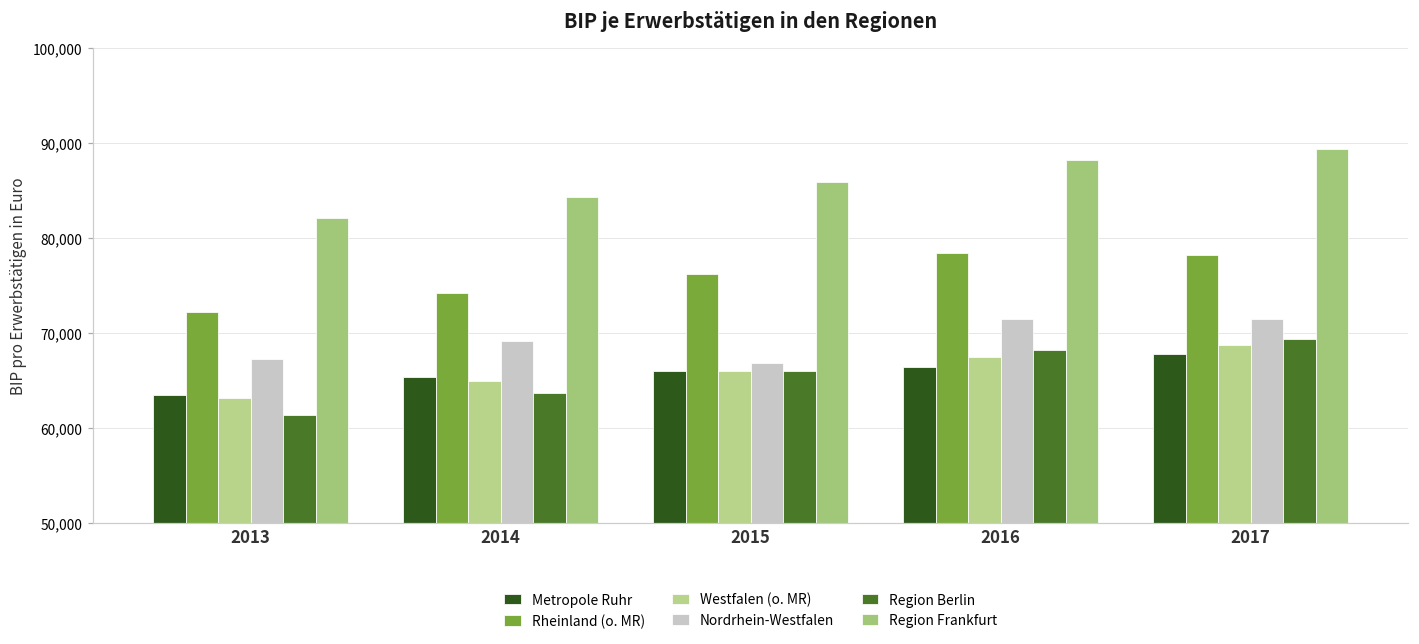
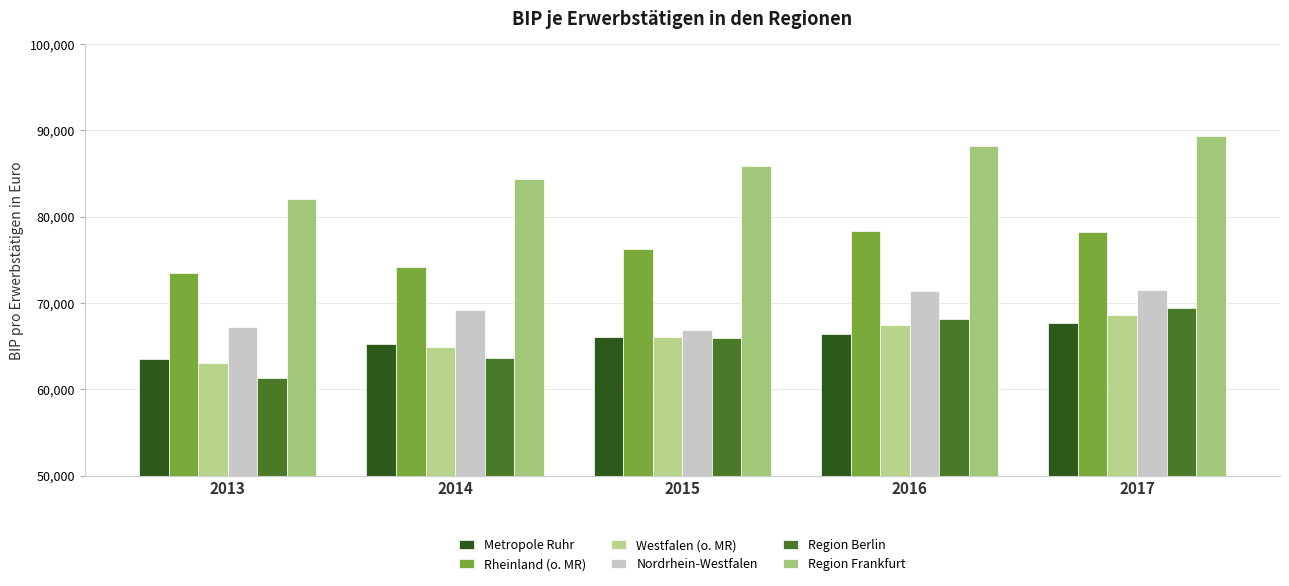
Rheinland (o. MR), 2013: 72,000 -> 73,000
